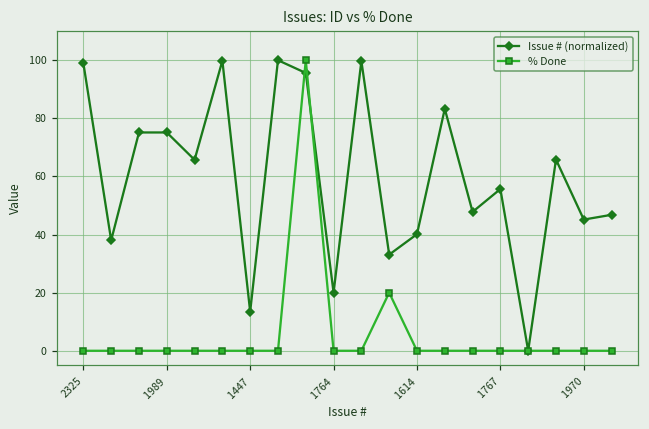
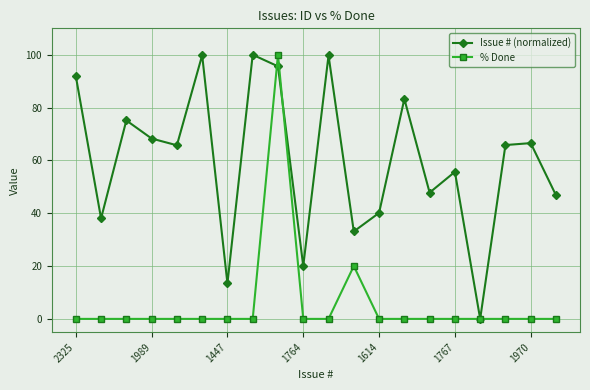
Issue # (normalized), 2325: 99 -> 92
Issue # (normalized), 1989: 75 -> 68
Issue # (normalized), 1970: 45 -> 67
